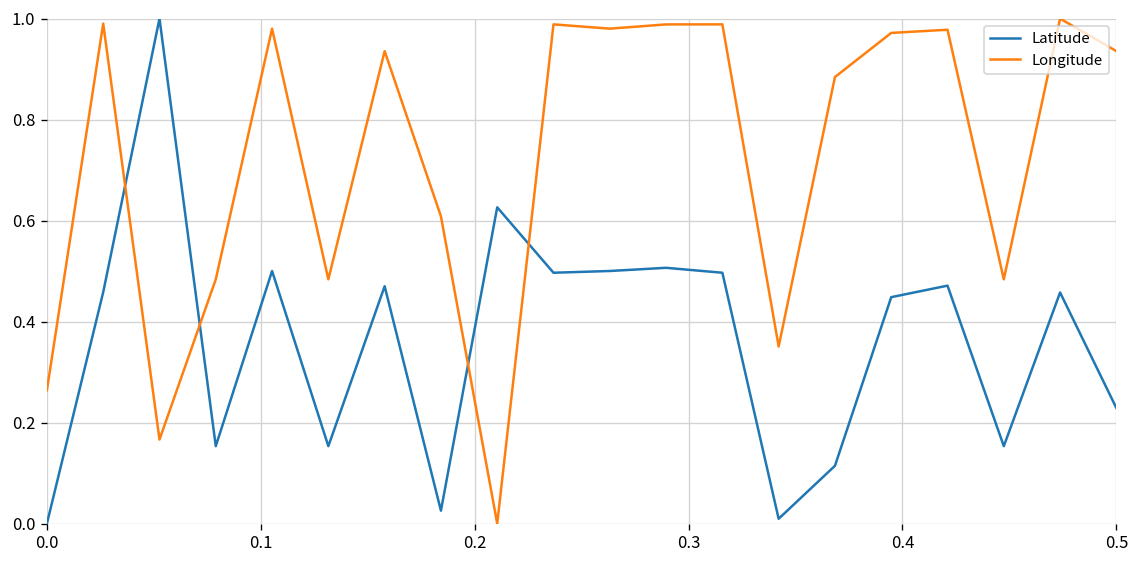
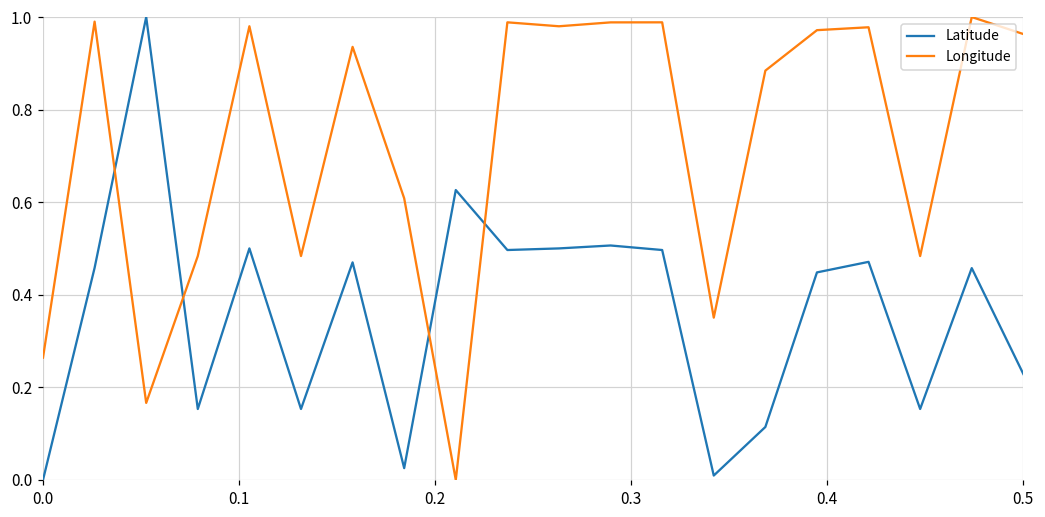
Longitude, 0.5: 0.94 -> 0.96
